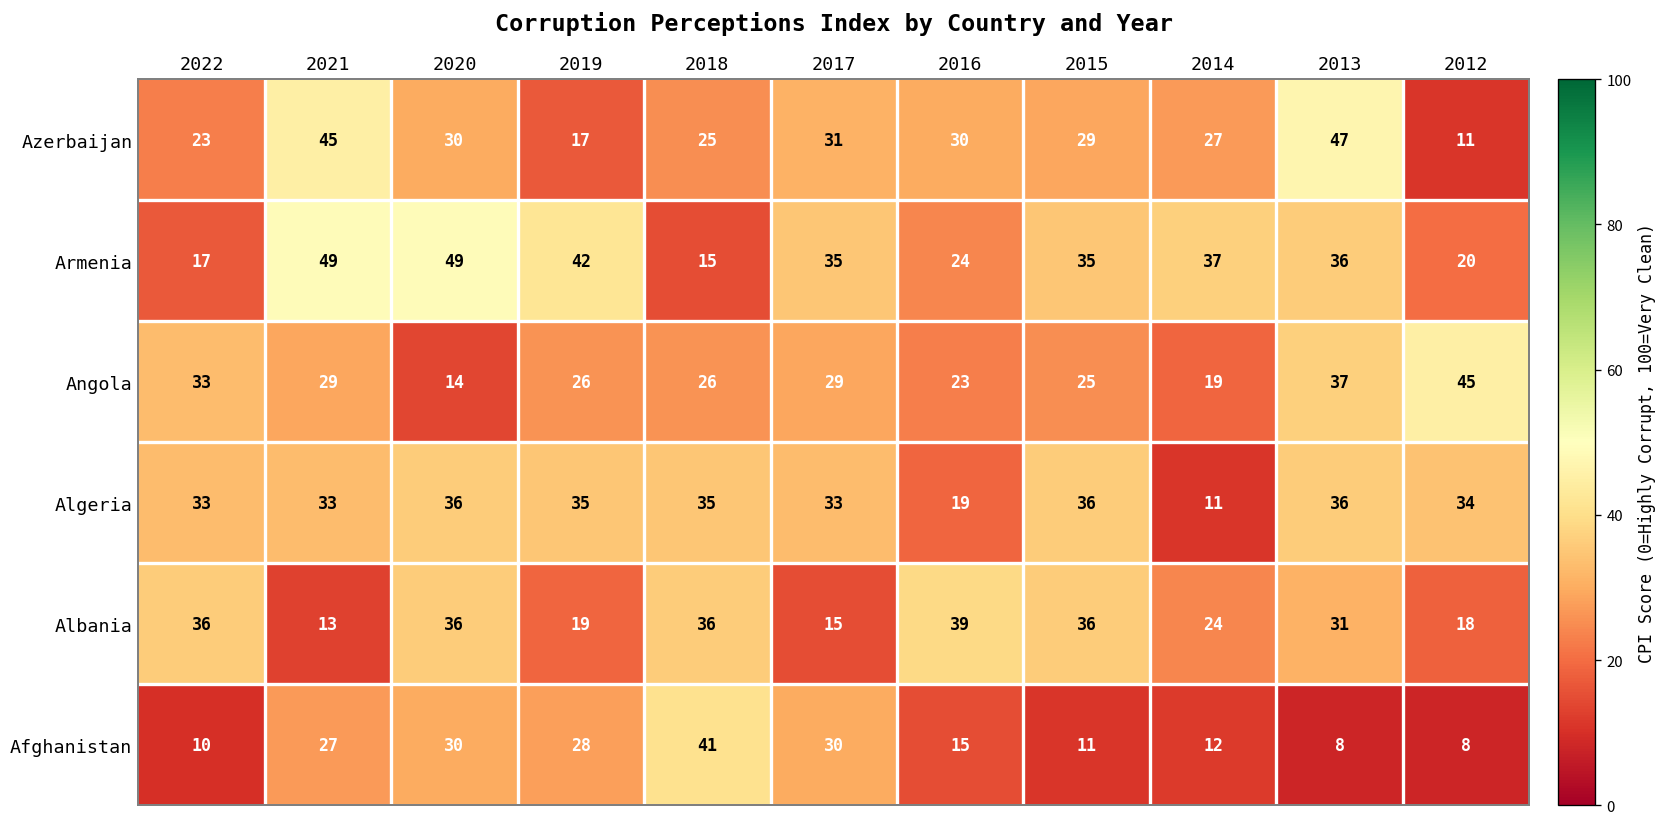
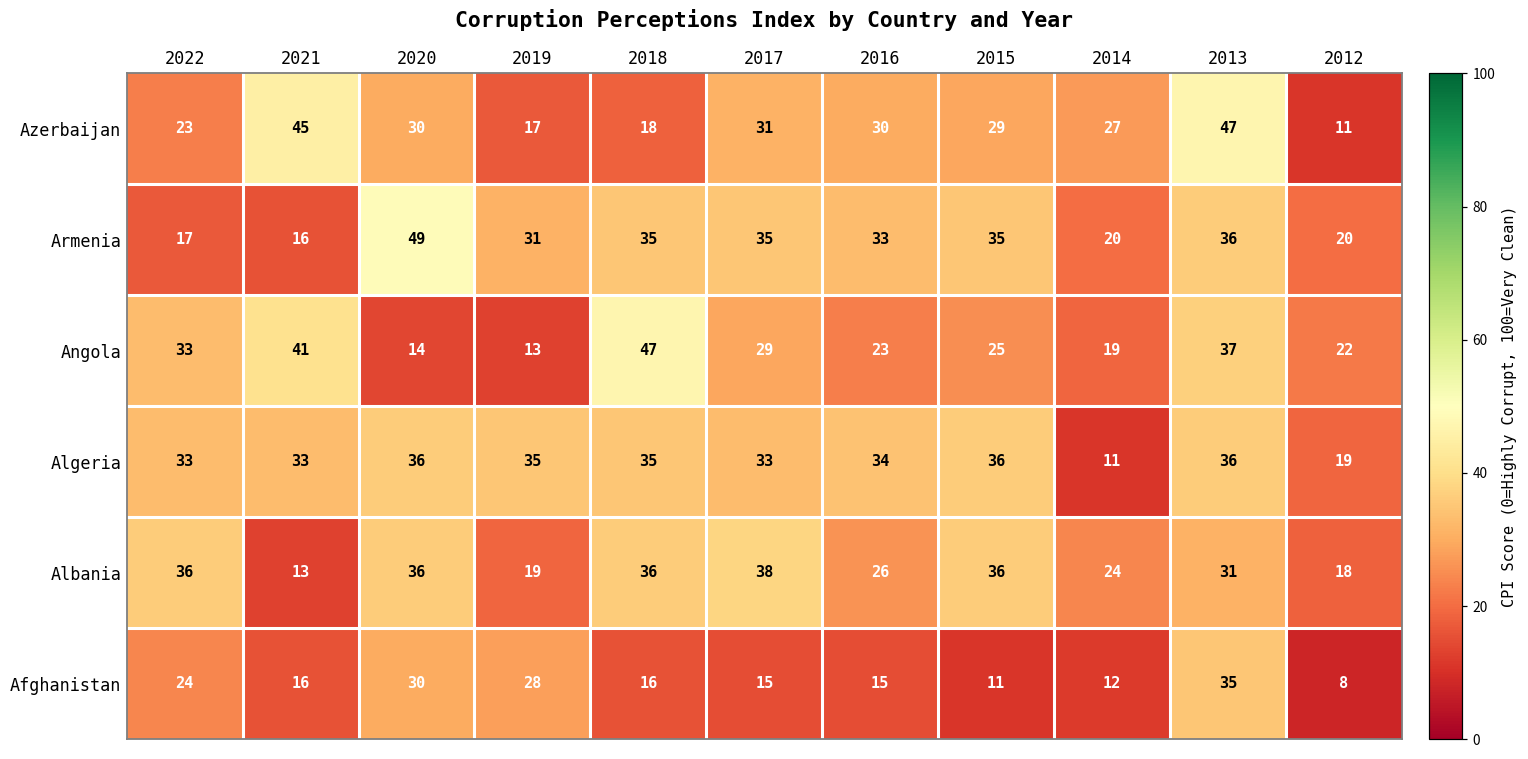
Azerbaijan, 2018: 25 -> 18
Armenia, 2021: 49 -> 16
Armenia, 2019: 42 -> 31
Armenia, 2018: 15 -> 35
Armenia, 2016: 24 -> 33
Armenia, 2014: 37 -> 20
Angola, 2021: 29 -> 41
Angola, 2019: 26 -> 13
Angola, 2018: 26 -> 47
Angola, 2012: 45 -> 22
Algeria, 2016: 19 -> 34
Algeria, 2012: 34 -> 19
Albania, 2017: 15 -> 38
Albania, 2016: 39 -> 26
Afghanistan, 2022: 10 -> 24
Afghanistan, 2021: 27 -> 16
Afghanistan, 2018: 41 -> 16
Afghanistan, 2017: 30 -> 15
Afghanistan, 2013: 8 -> 35
